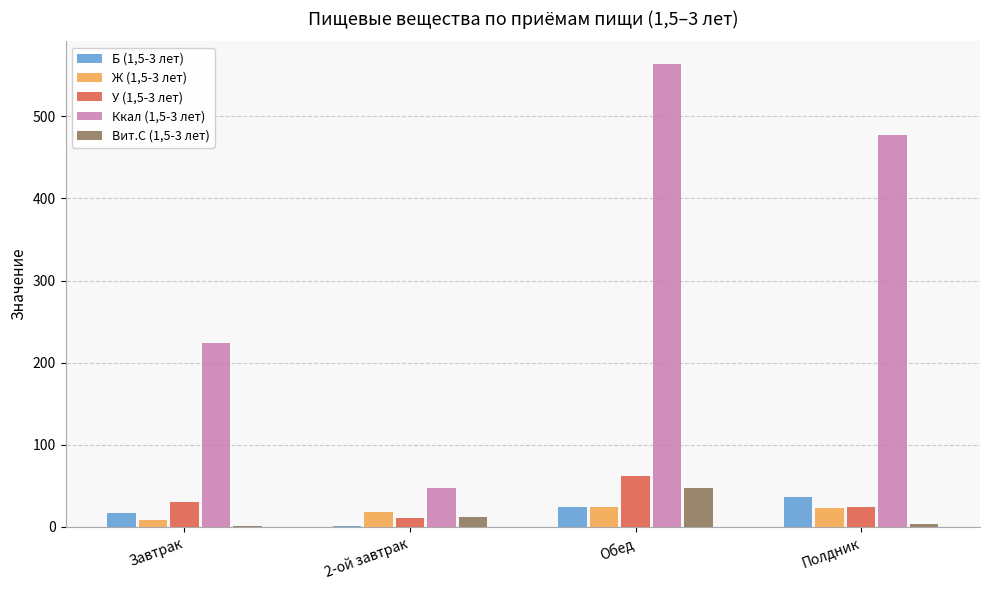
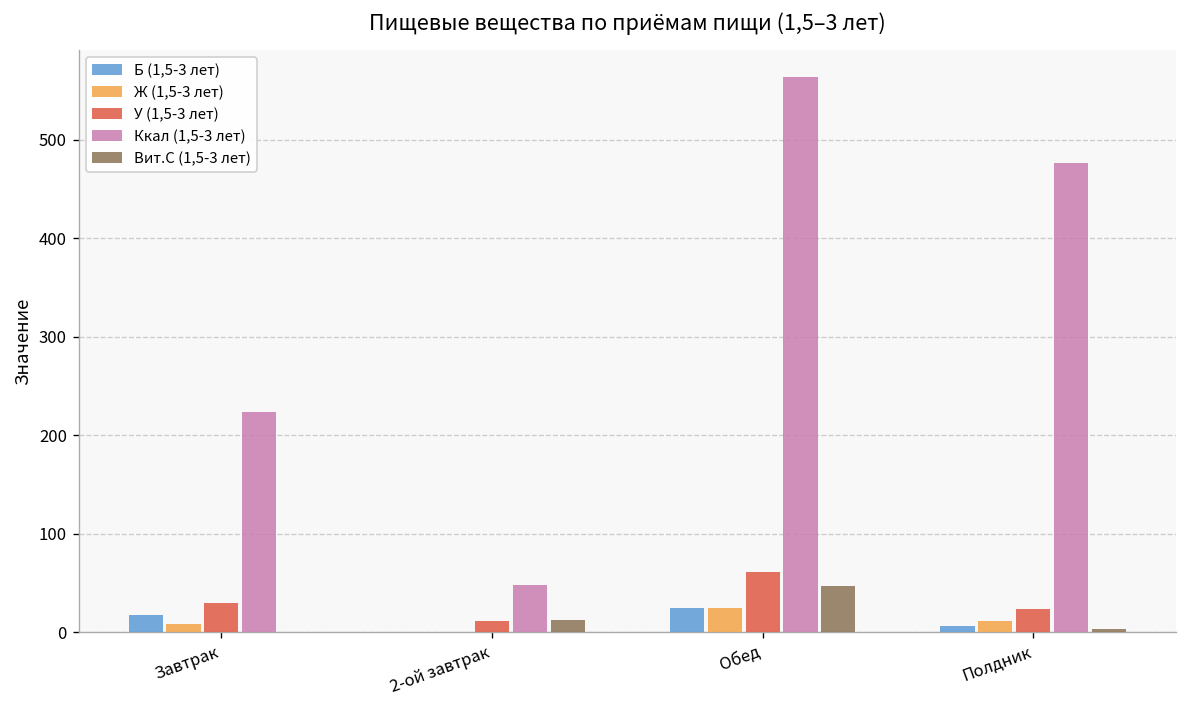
Ж (1,5-3 лет), 2-ой завтрак: 20 -> 0
Б (1,5-3 лет), Полдник: 40 -> 10
Ж (1,5-3 лет), Полдник: 20 -> 10
